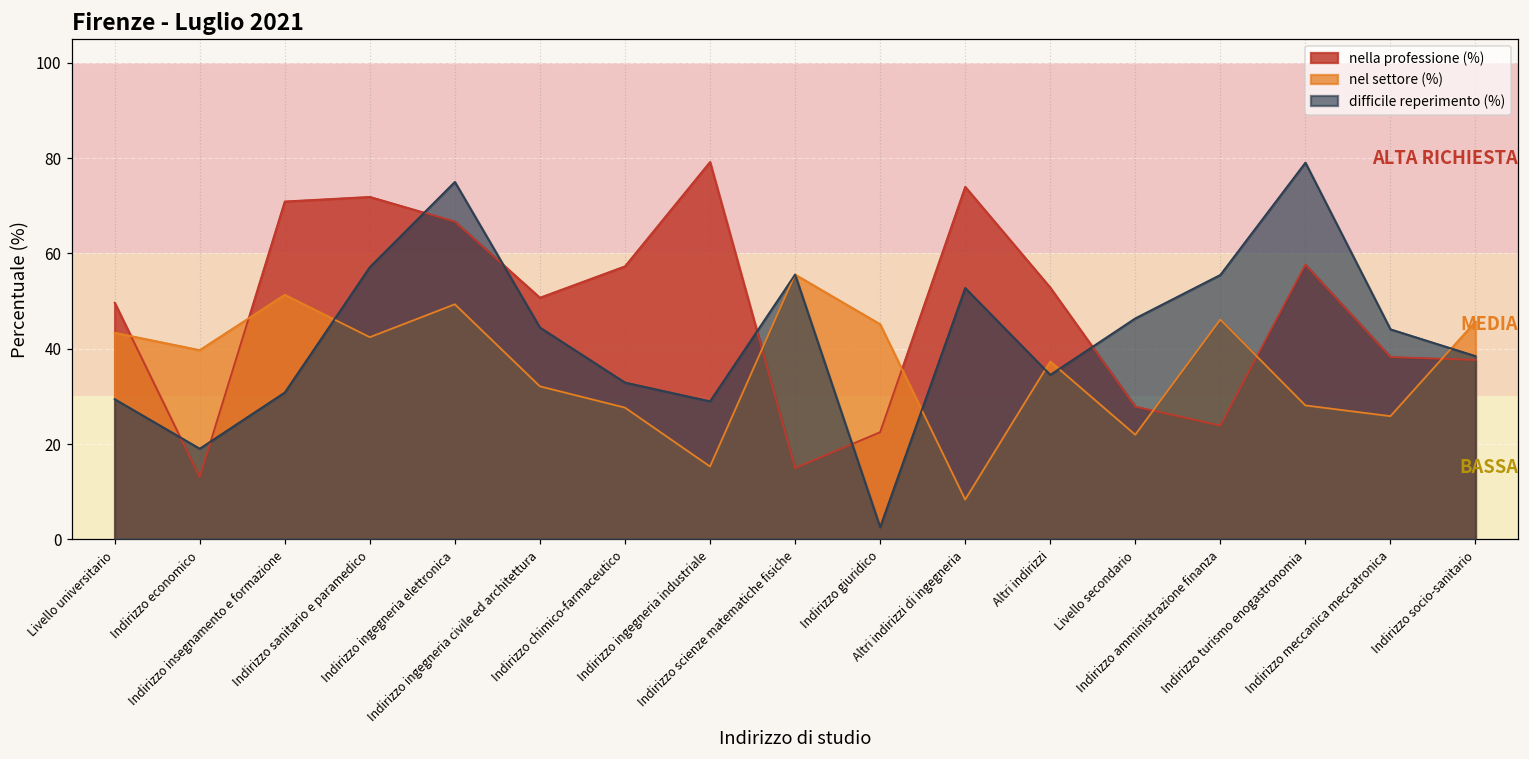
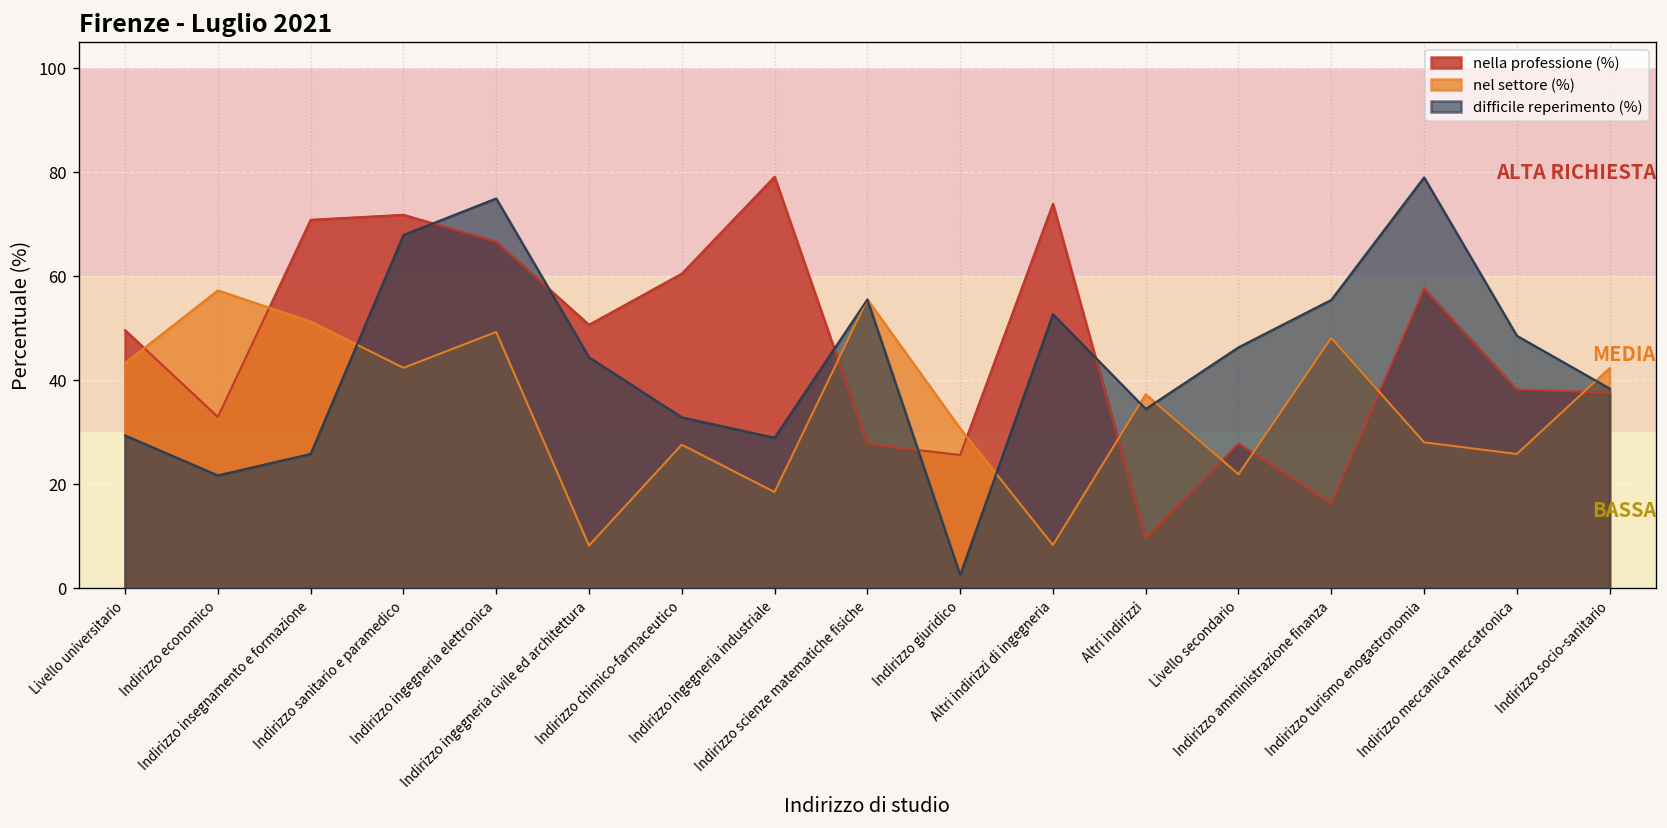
nella professione (%), Indirizzo economico: 13 -> 33
nel settore (%), Indirizzo economico: 40 -> 57
difficile reperimento (%), Indirizzo economico: 19 -> 22
difficile reperimento (%), Indirizzo insegnamento e formazione: 31 -> 26
difficile reperimento (%), Indirizzo sanitario e paramedico: 57 -> 68
nel settore (%), Indirizzo ingegneria civile ed architettura: 32 -> 8
nella professione (%), Indirizzo chimico-farmaceutico: 57 -> 61
nel settore (%), Indirizzo ingegneria industriale: 15 -> 19
nella professione (%), Indirizzo scienze matematiche fisiche: 15 -> 28
nella professione (%), Indirizzo giuridico: 22 -> 26
nel settore (%), Indirizzo giuridico: 45 -> 31
nella professione (%), Altri indirizzi: 53 -> 10
nella professione (%), Indirizzo amministrazione finanza: 24 -> 16
nel settore (%), Indirizzo amministrazione finanza: 46 -> 48
difficile reperimento (%), Indirizzo meccanica meccatronica: 44 -> 49
nel settore (%), Indirizzo socio-sanitario: 46 -> 42
